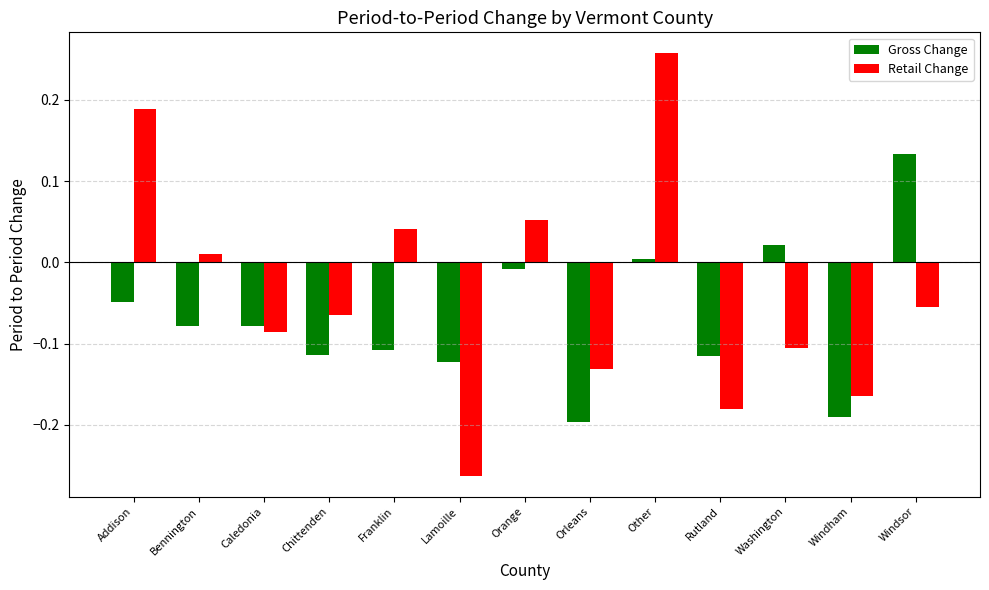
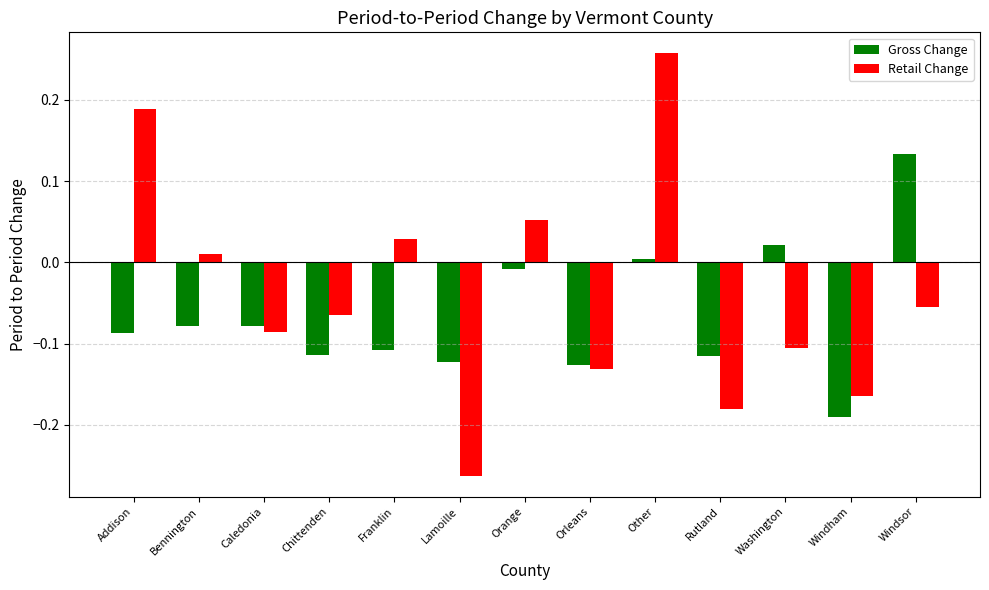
Gross Change, Addison: -0.05 -> -0.09
Retail Change, Franklin: 0.04 -> 0.03
Gross Change, Orleans: -0.20 -> -0.13
